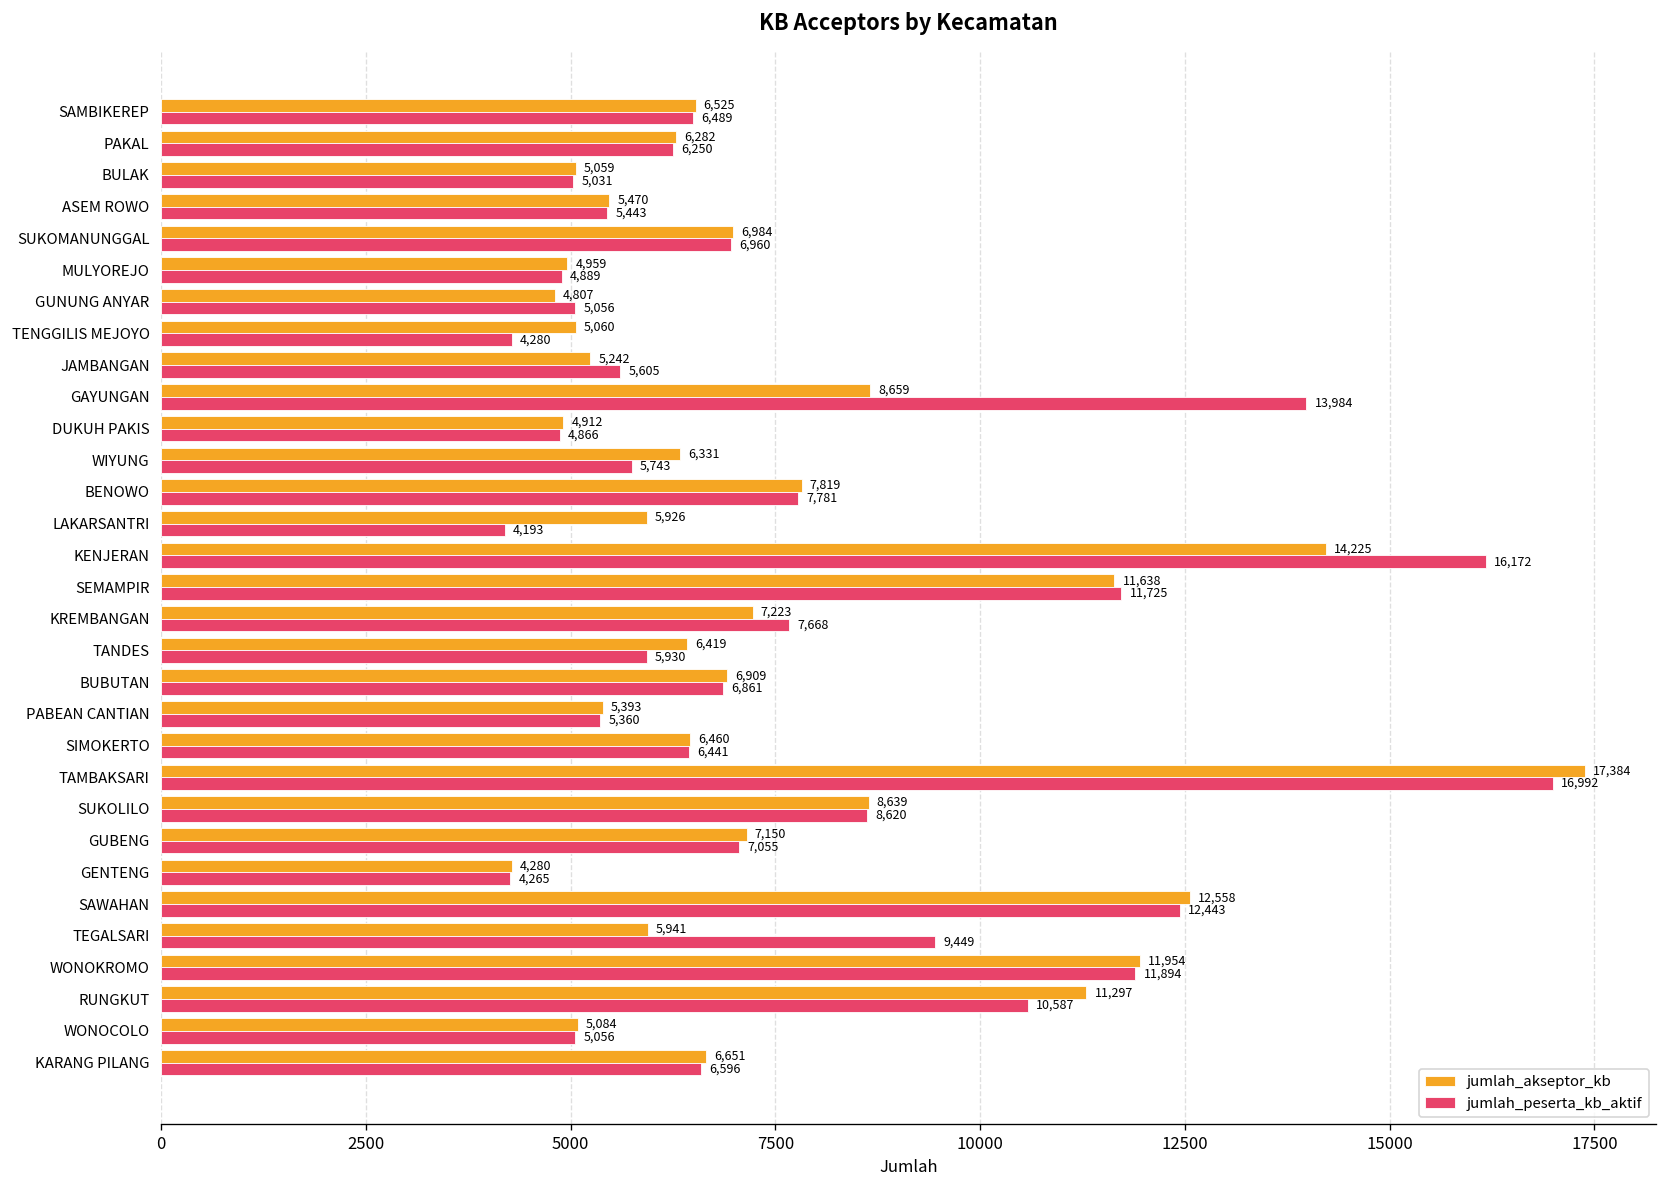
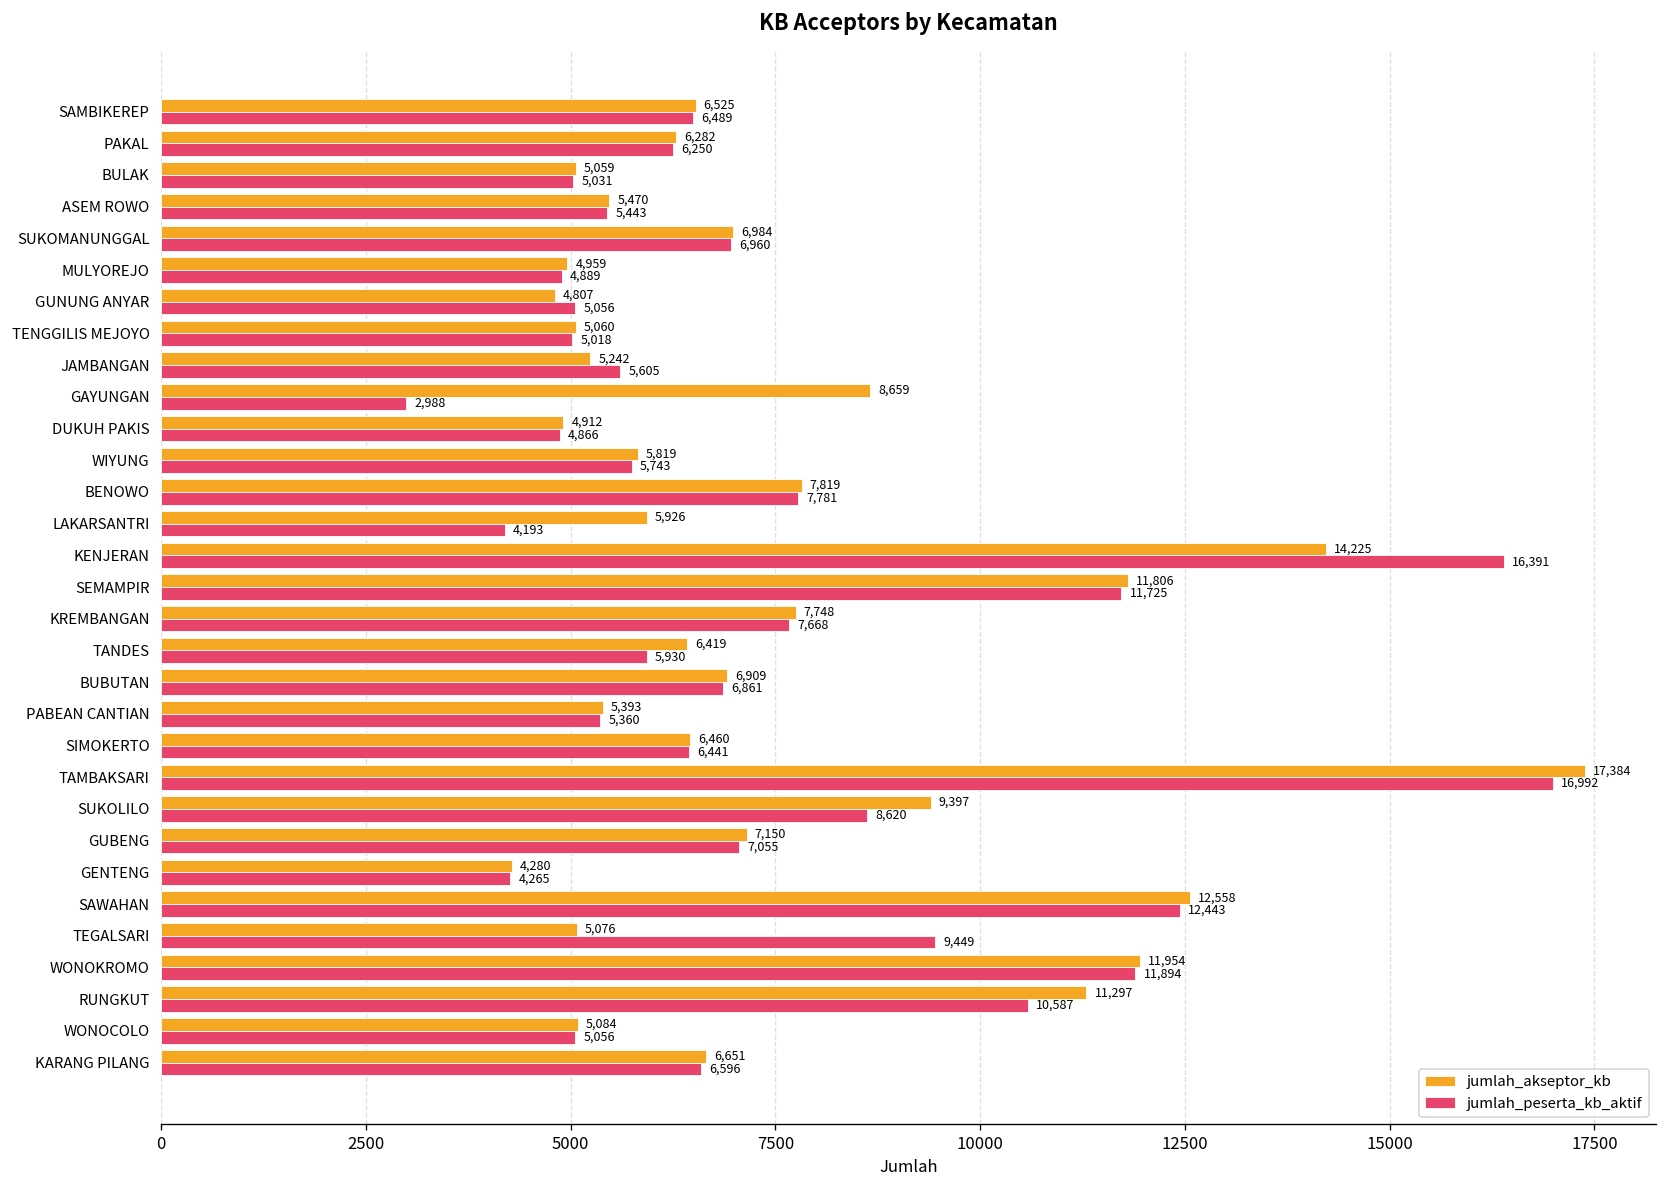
jumlah_peserta_kb_aktif, TENGGILIS MEJOYO: 4,280 -> 5,018
jumlah_peserta_kb_aktif, GAYUNGAN: 13,984 -> 2,988
jumlah_akseptor_kb, WIYUNG: 6,331 -> 5,819
jumlah_peserta_kb_aktif, KENJERAN: 16,172 -> 16,391
jumlah_akseptor_kb, SEMAMPIR: 11,638 -> 11,806
jumlah_akseptor_kb, KREMBANGAN: 7,223 -> 7,748
jumlah_akseptor_kb, SUKOLILO: 8,639 -> 9,397
jumlah_akseptor_kb, TEGALSARI: 5,941 -> 5,076
